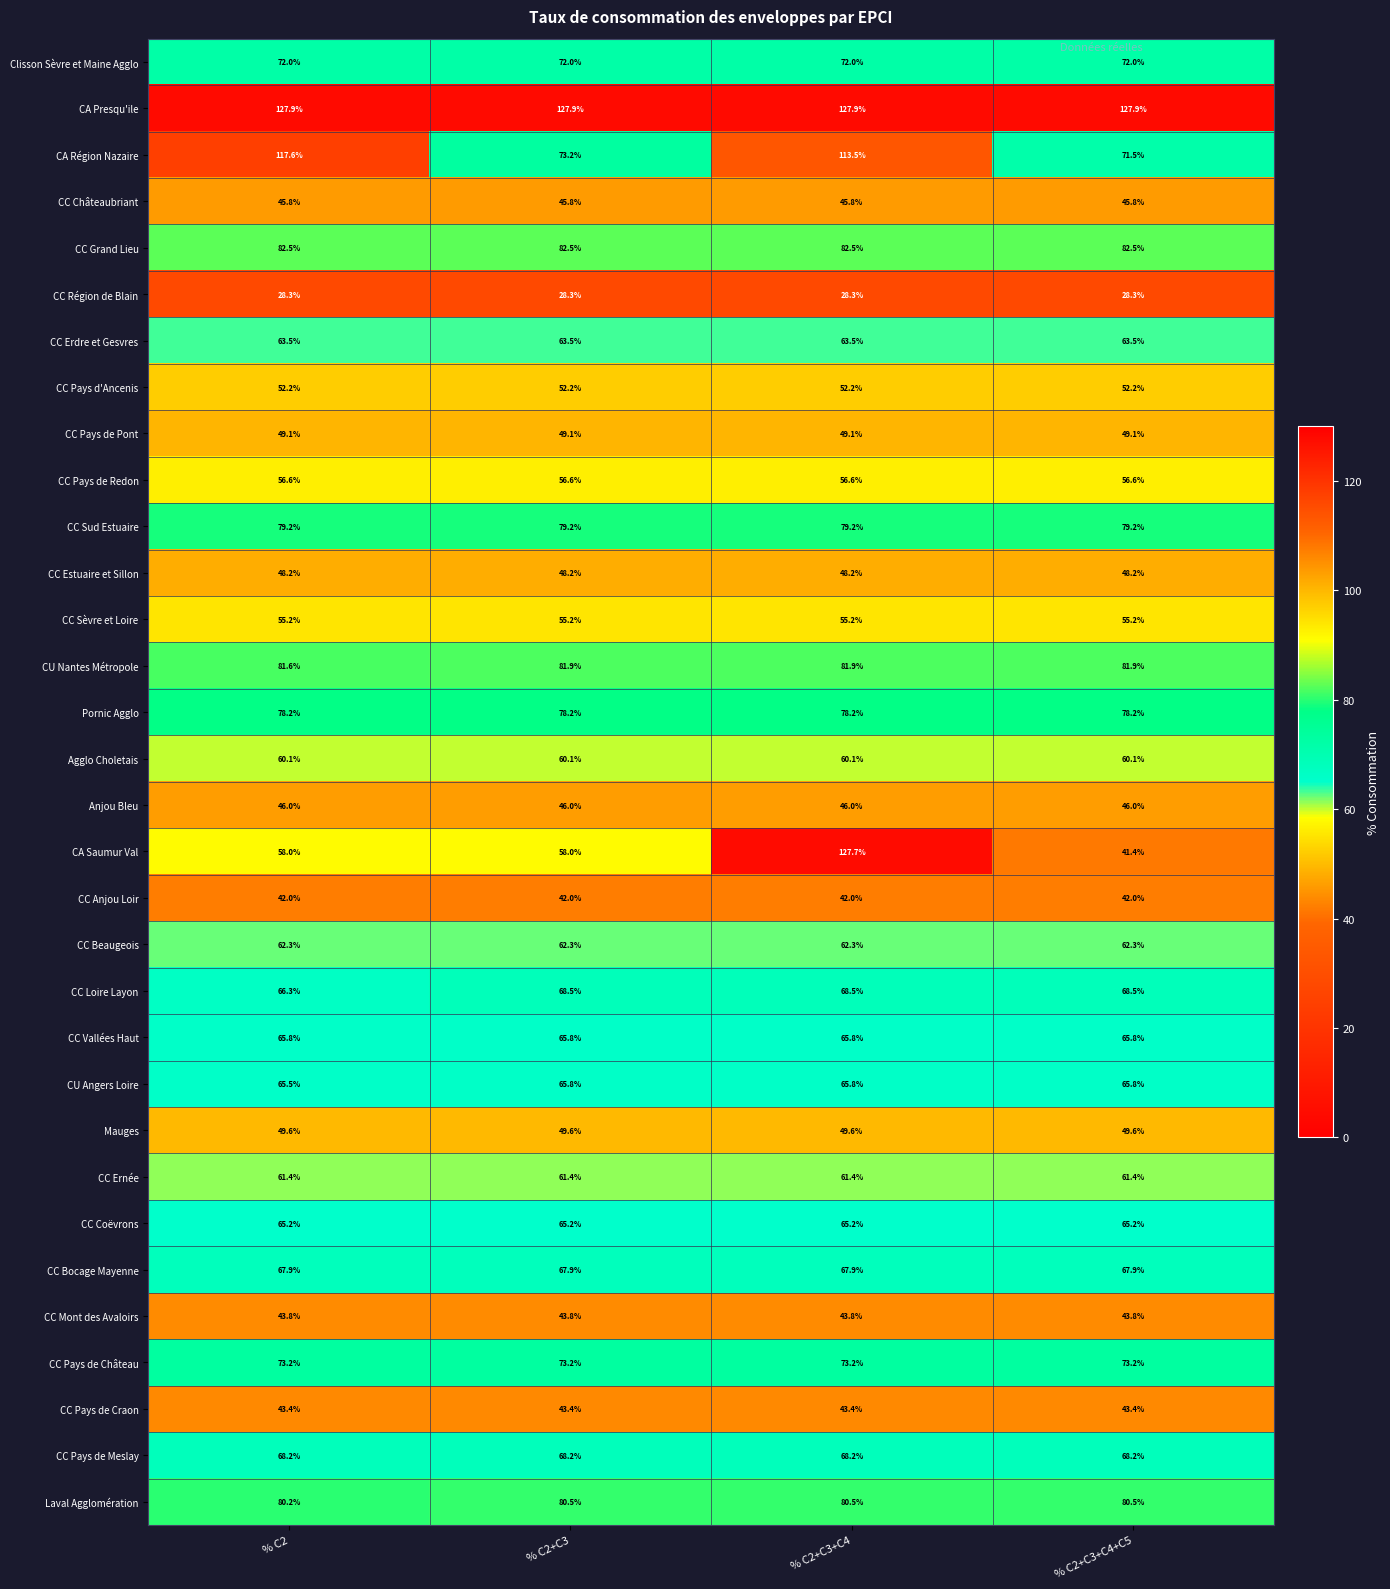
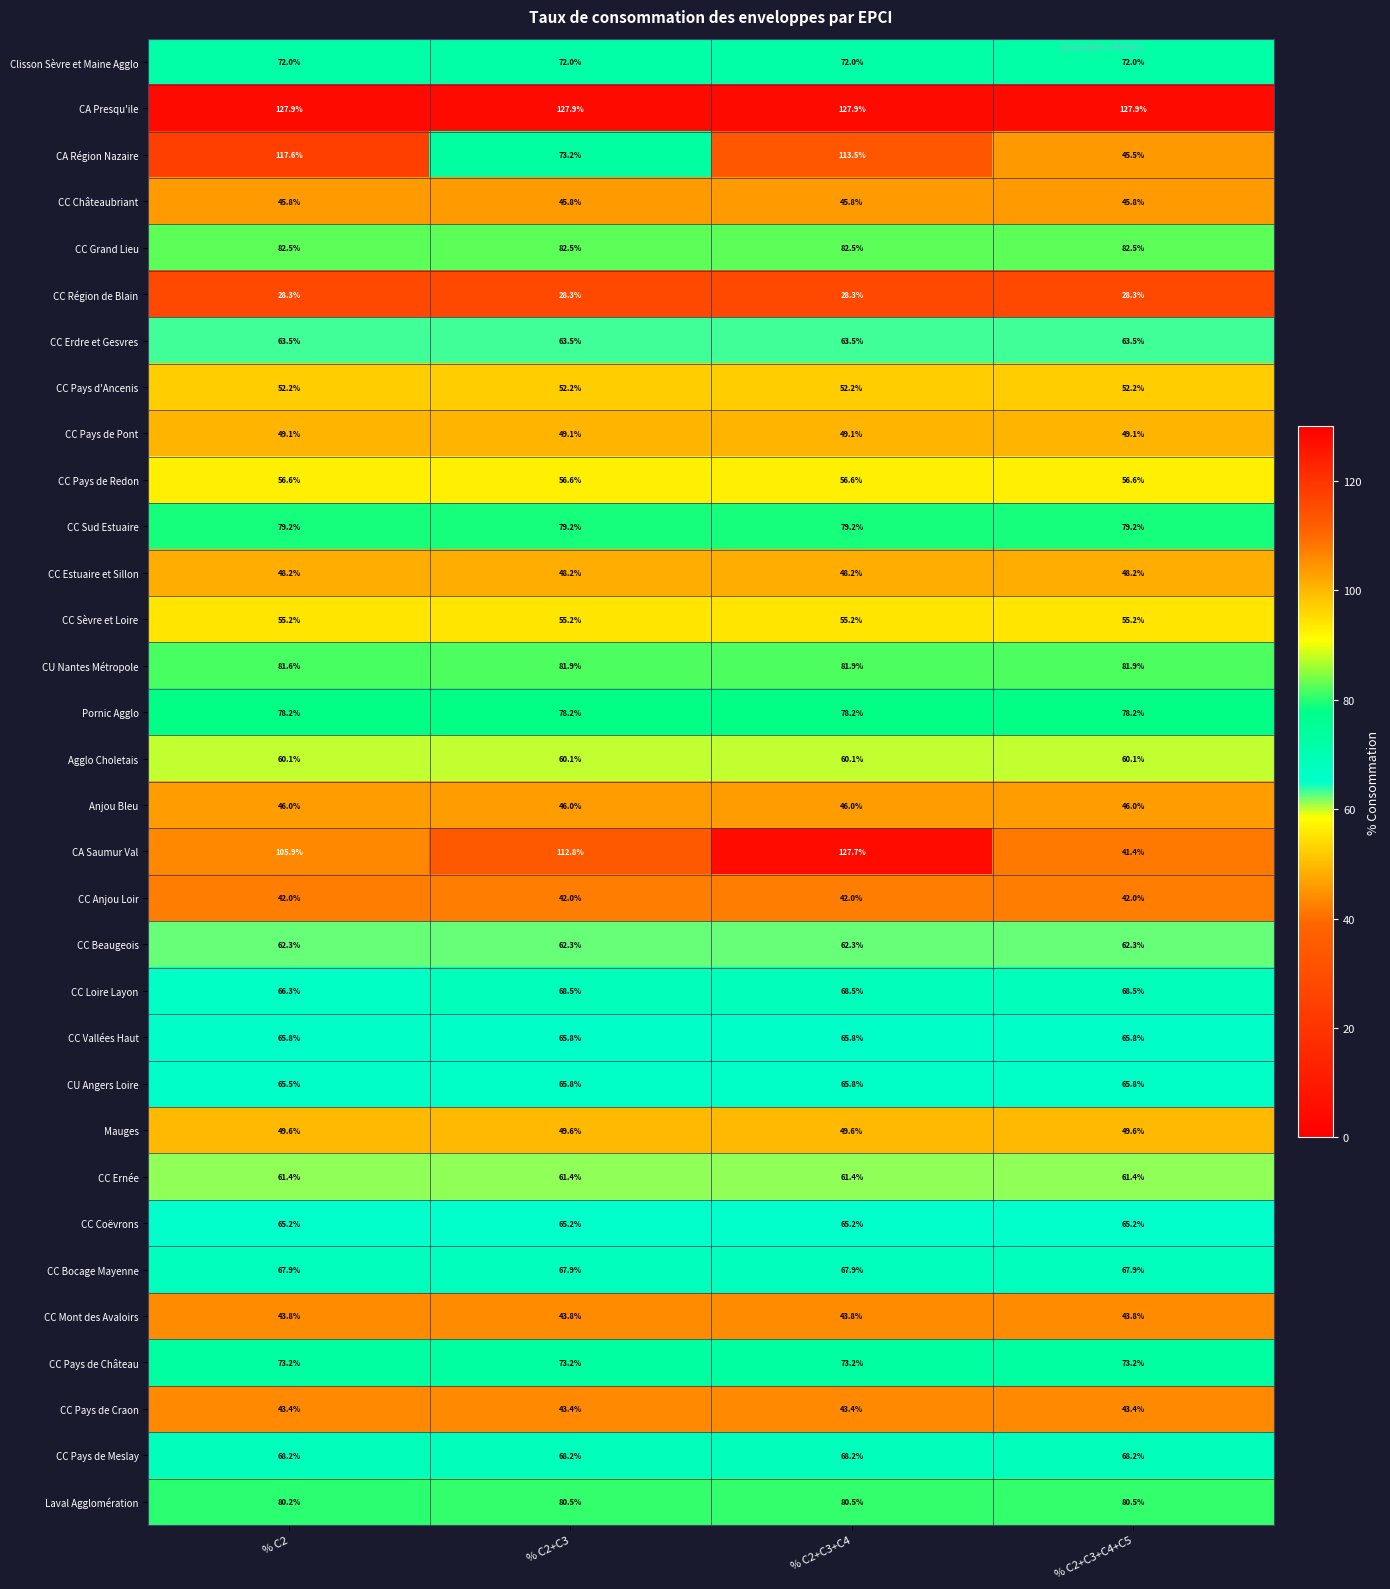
CA Région Nazaire, % C2+C3+C4+C5: 71.5% -> 45.5%
CA Saumur Val, % C2: 58.0% -> 105.9%
CA Saumur Val, % C2+C3: 58.0% -> 112.8%
